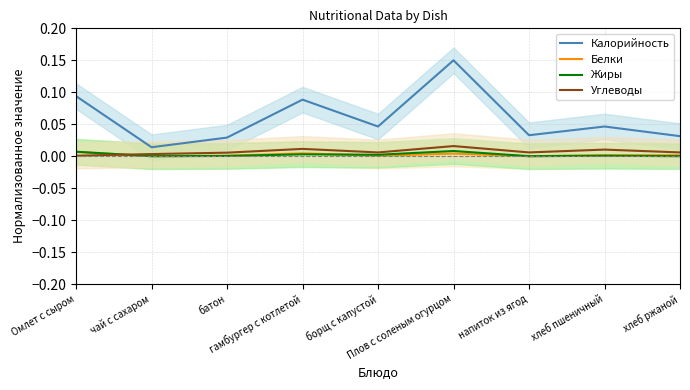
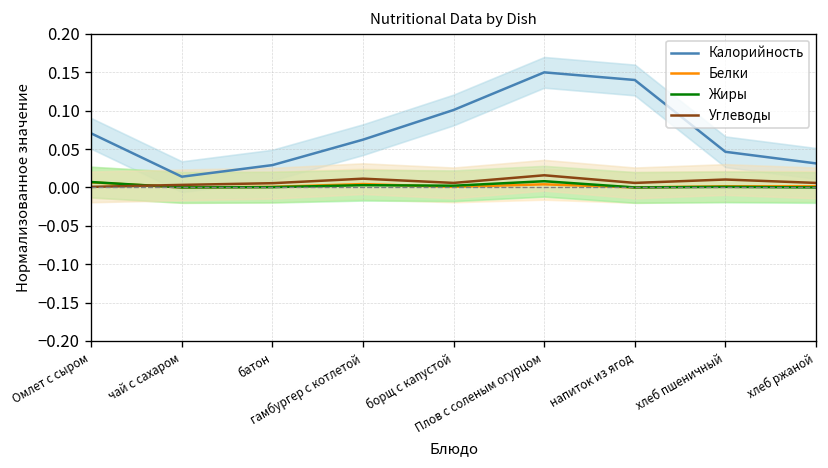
Калорийность, Омлет с сыром: 0.09 -> 0.07
Калорийность, гамбургер с котлетой: 0.09 -> 0.06
Калорийность, борщ с капустой: 0.05 -> 0.10
Калорийность, напиток из ягод: 0.03 -> 0.14
